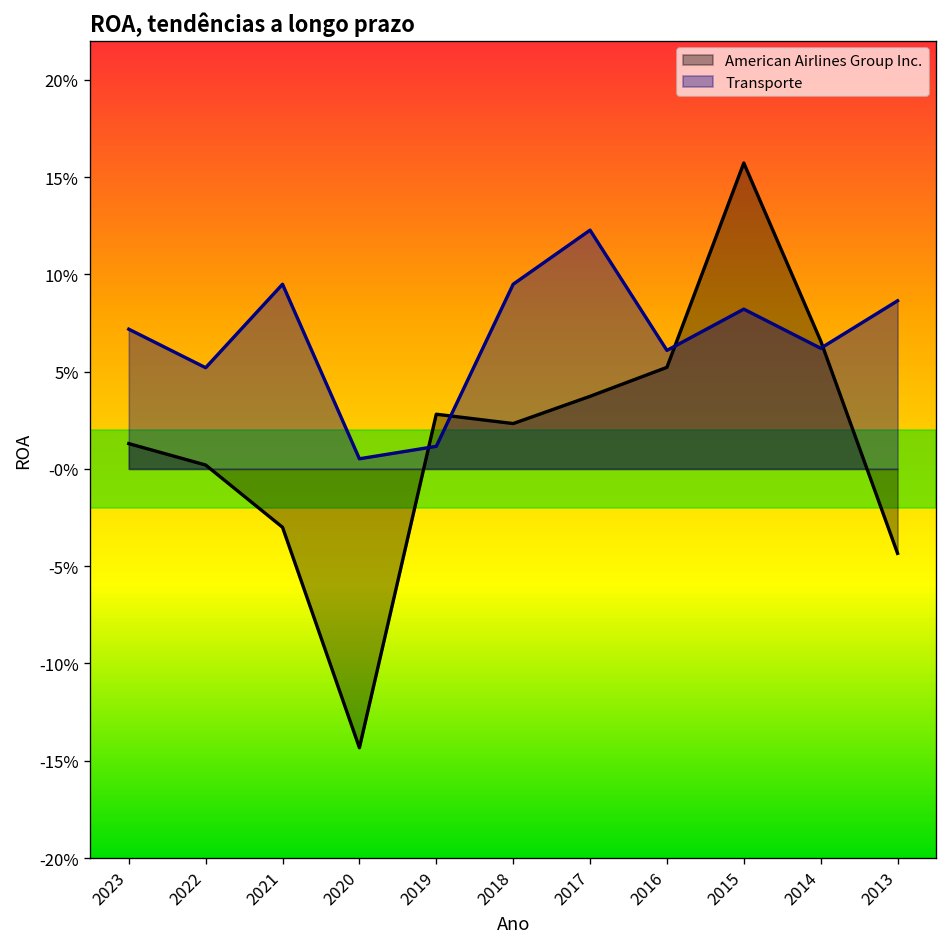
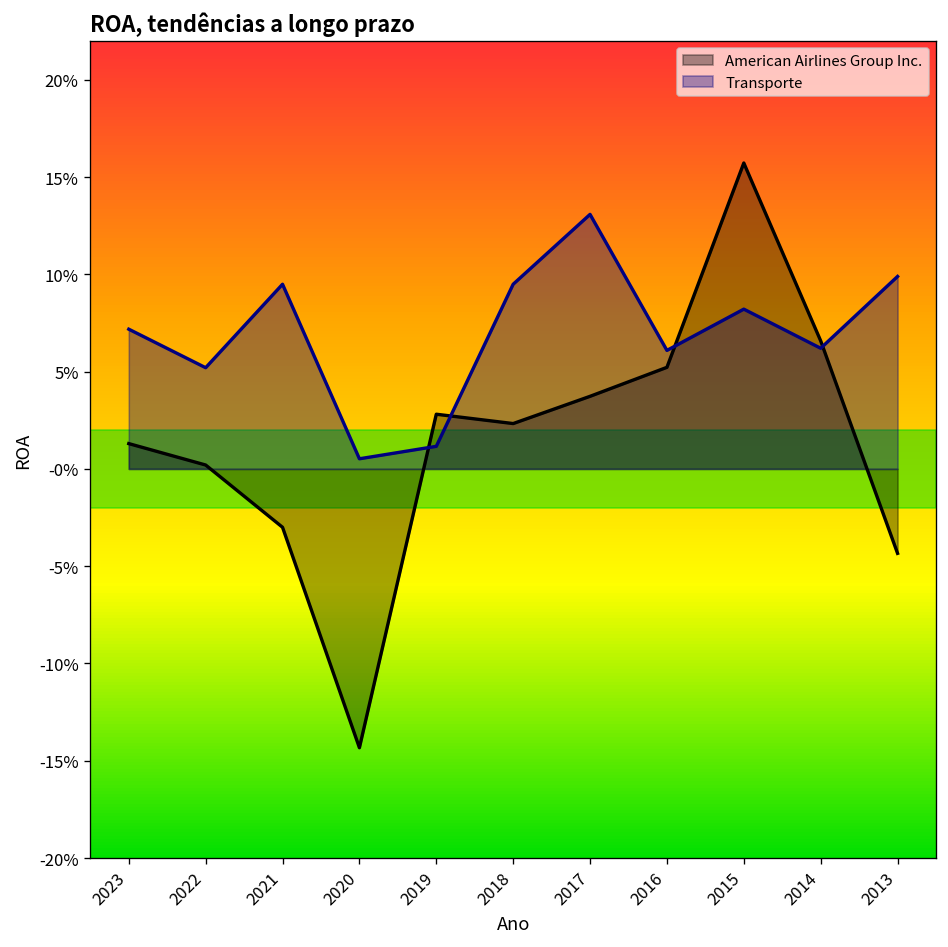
Transporte, 2017: 12.3% -> 13.1%
Transporte, 2013: 8.6% -> 9.9%
